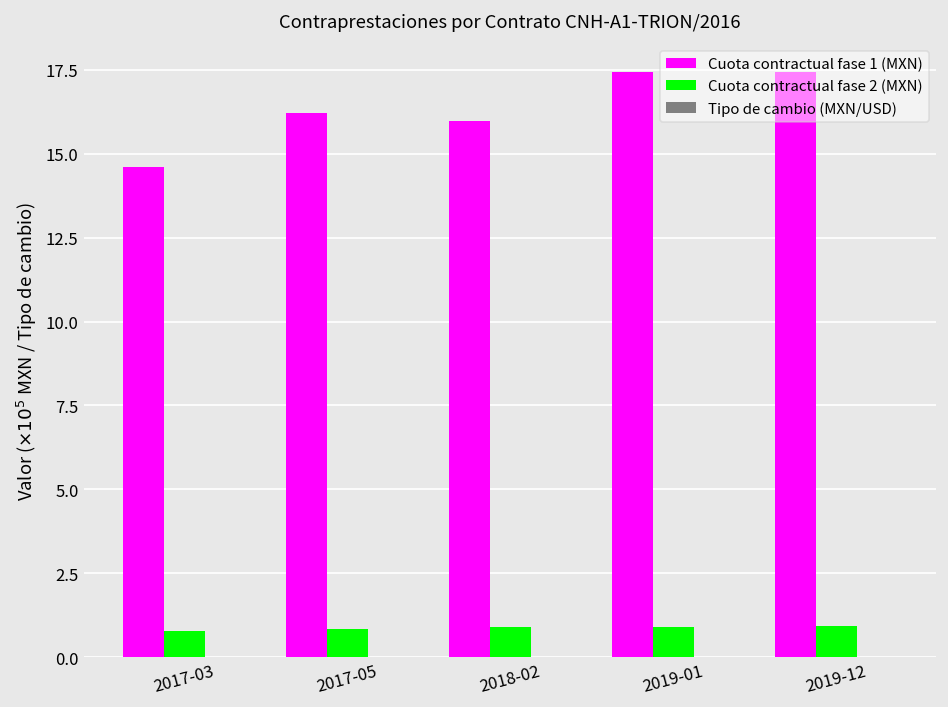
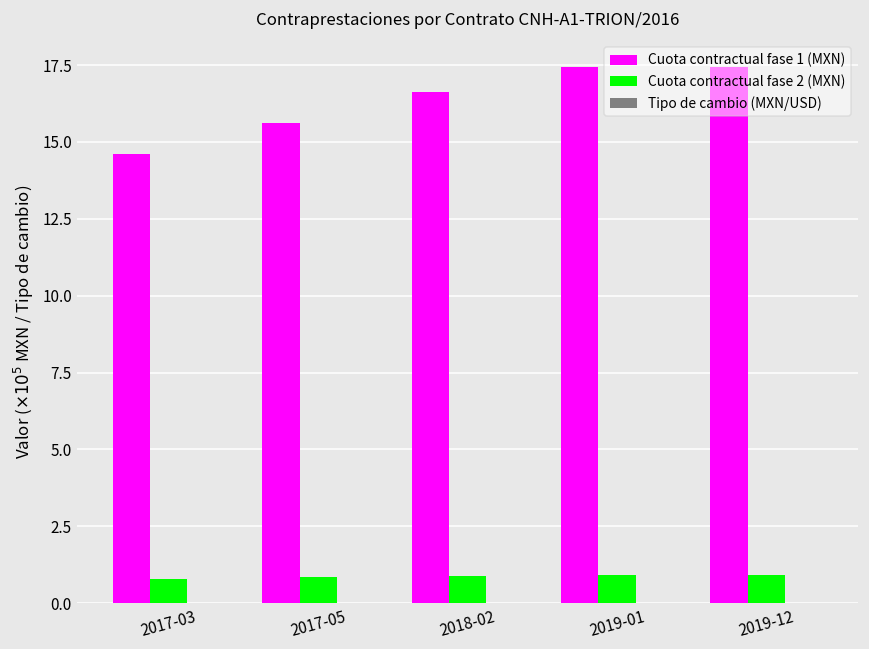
Cuota contractual fase 1 (MXN), 2017-05: 16.2 -> 15.6
Cuota contractual fase 1 (MXN), 2018-02: 16.0 -> 16.6
